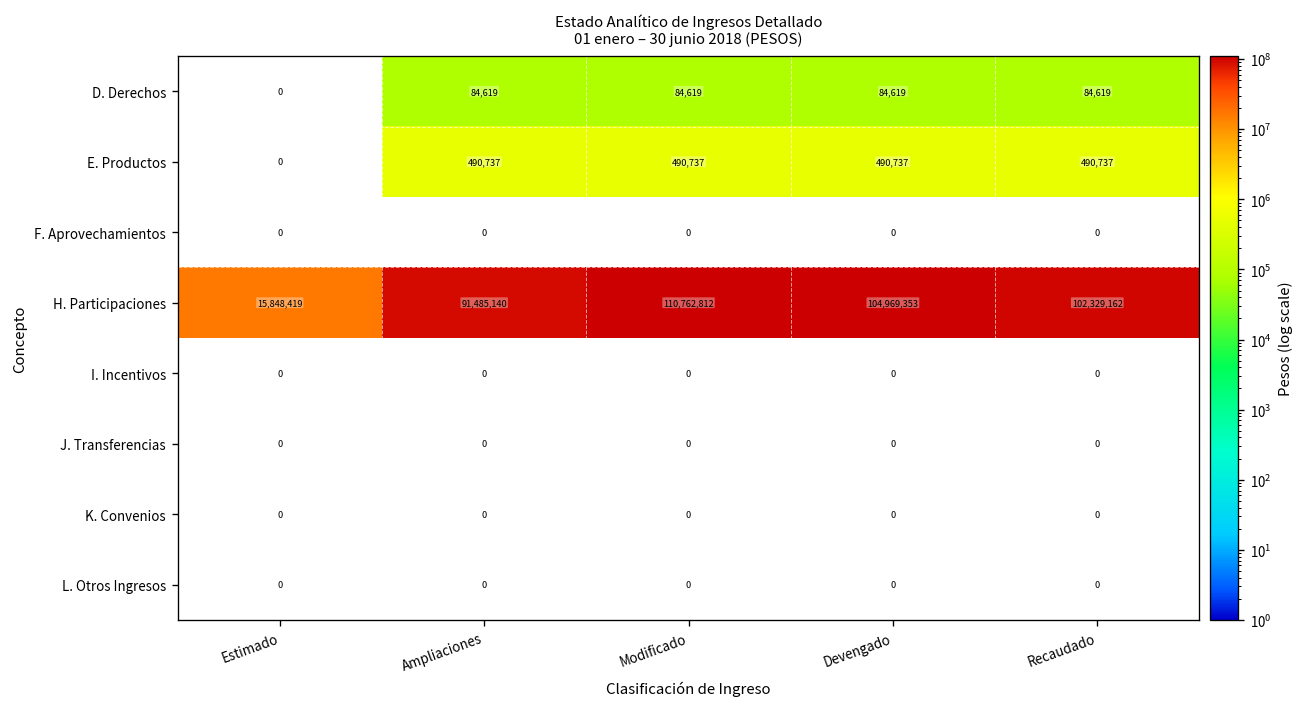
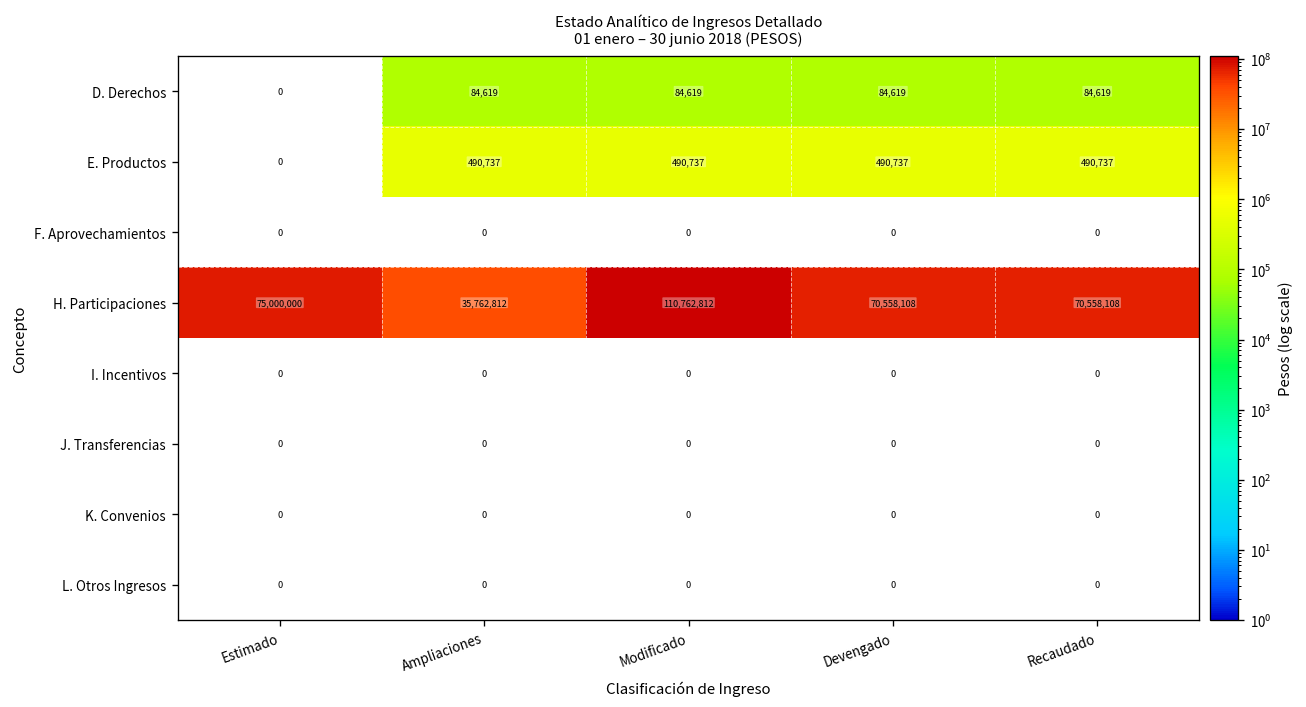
H. Participaciones, Estimado: 15,848,419 -> 75,000,000
H. Participaciones, Ampliaciones: 91,485,140 -> 35,762,812
H. Participaciones, Devengado: 104,969,353 -> 70,558,108
H. Participaciones, Recaudado: 102,329,162 -> 70,558,108
